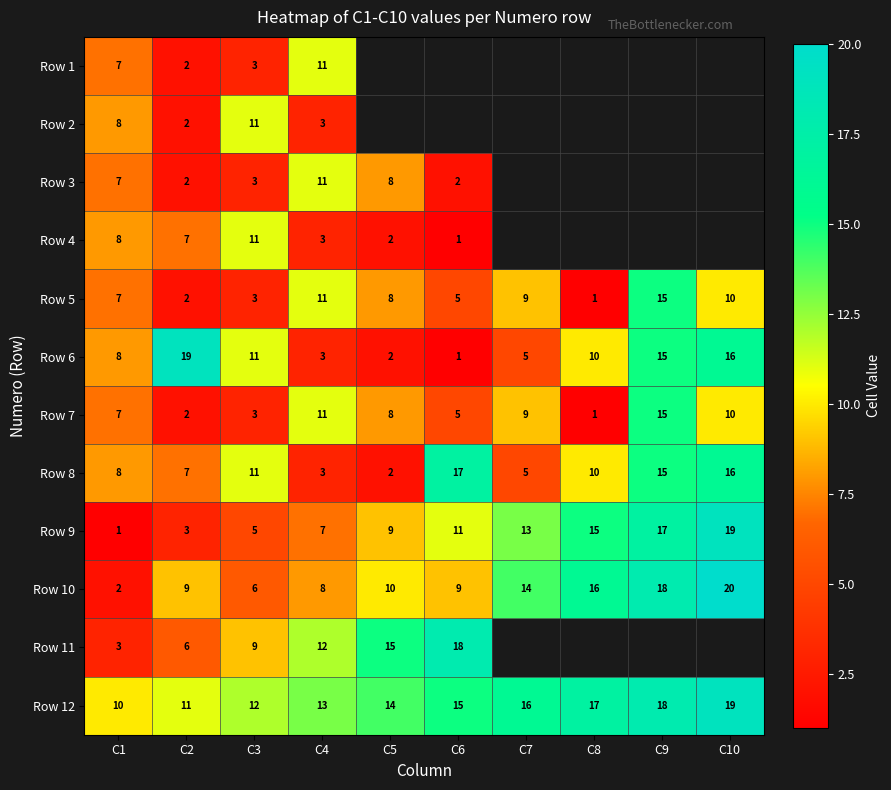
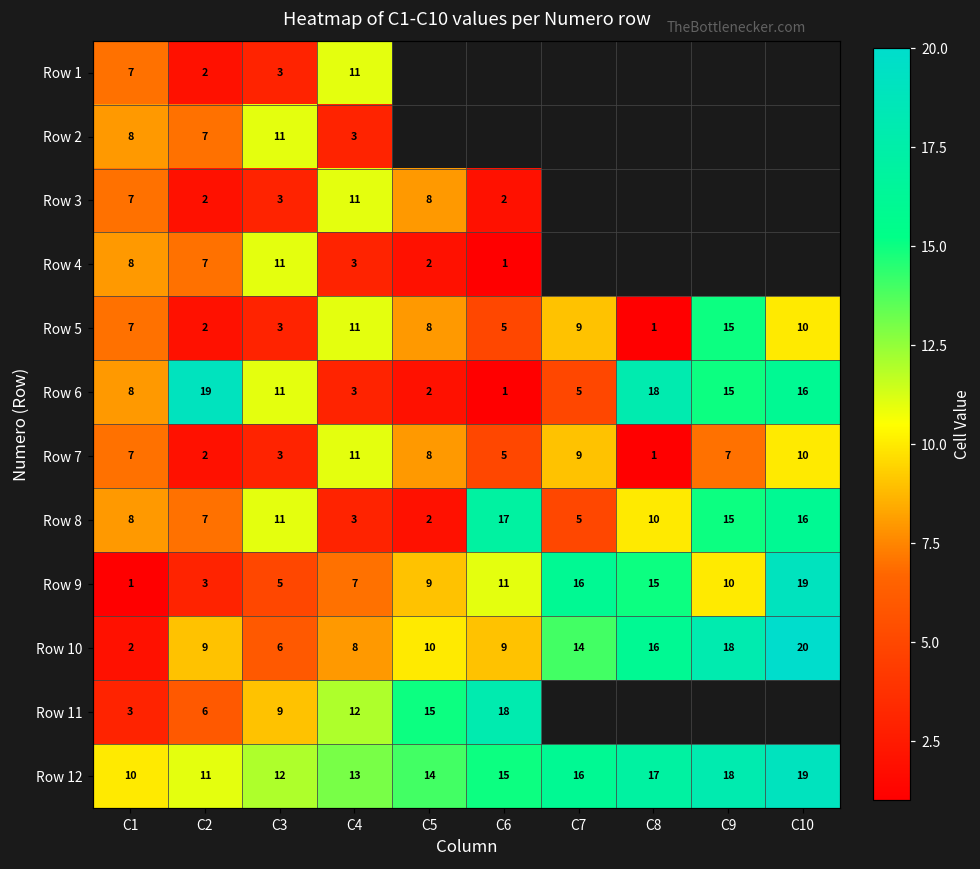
Row 2, C2: 2 -> 7
Row 6, C8: 10 -> 18
Row 7, C9: 15 -> 7
Row 9, C7: 13 -> 16
Row 9, C9: 17 -> 10
